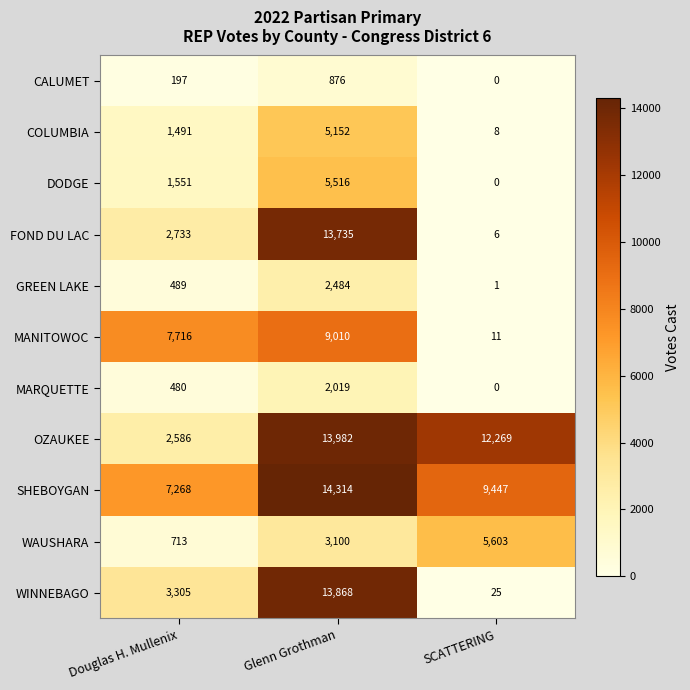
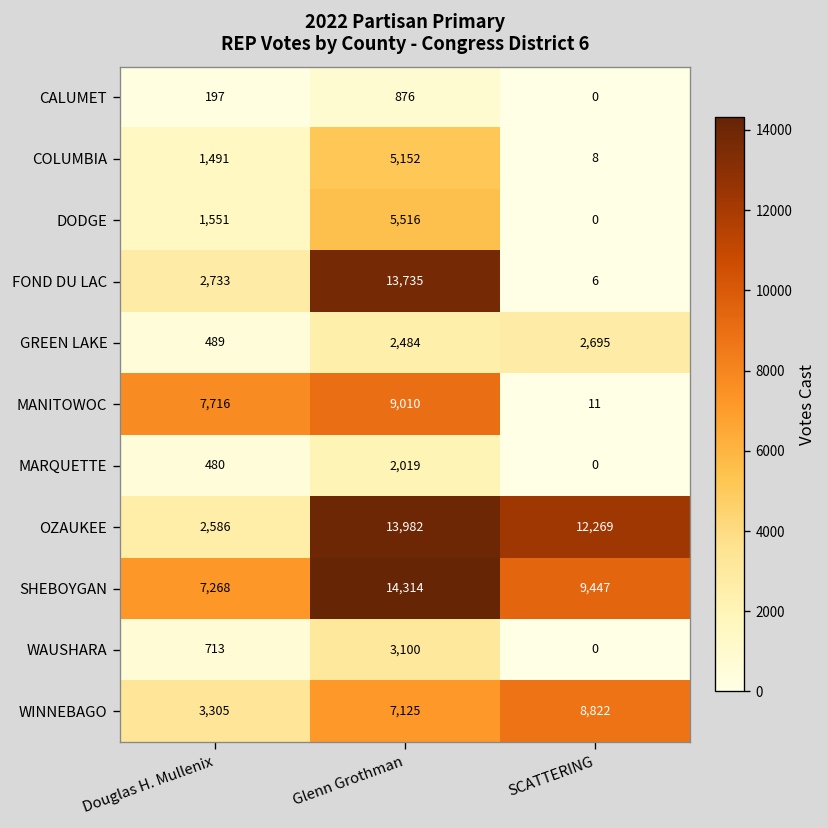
GREEN LAKE, SCATTERING: 1 -> 2,695
WAUSHARA, SCATTERING: 5,603 -> 0
WINNEBAGO, Glenn Grothman: 13,868 -> 7,125
WINNEBAGO, SCATTERING: 25 -> 8,822
